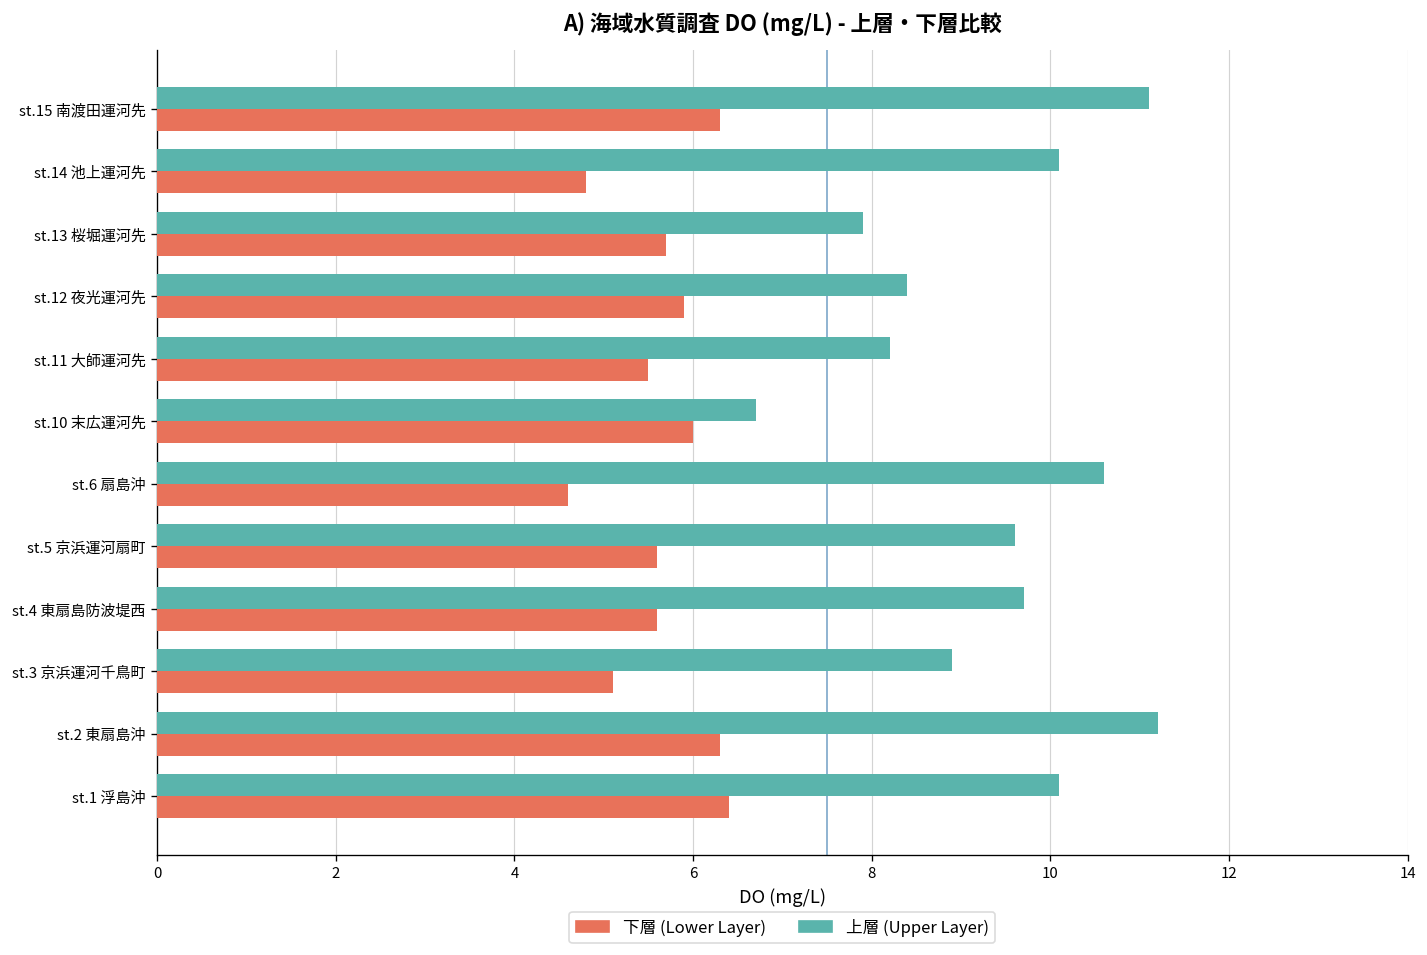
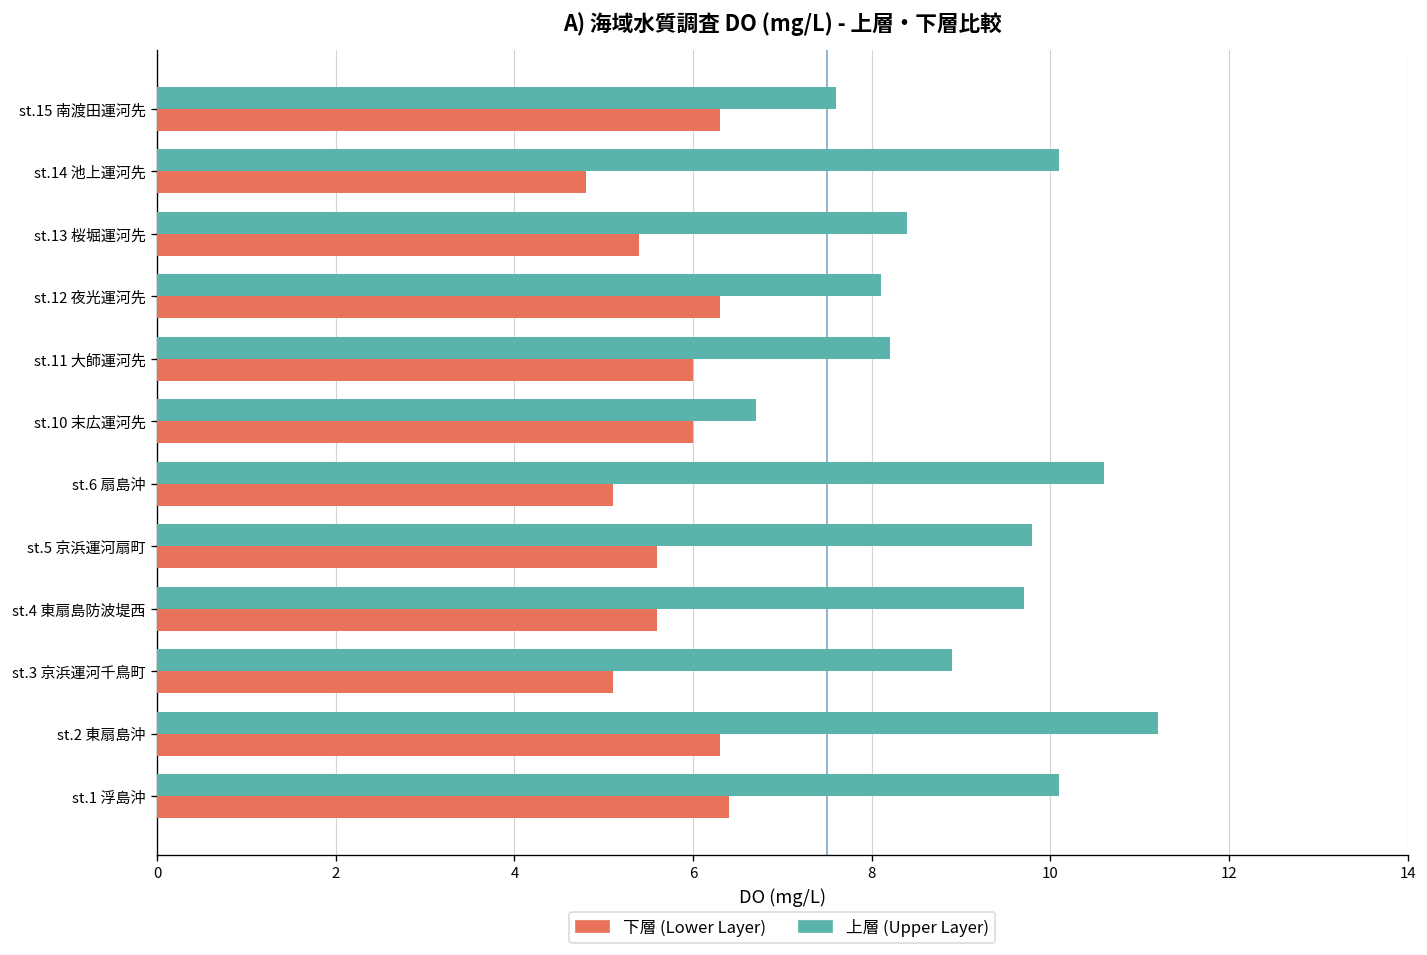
上層 (Upper Layer), st.15 南渡田運河先: 11.1 -> 7.6
上層 (Upper Layer), st.13 桜堀運河先: 7.9 -> 8.4
下層 (Lower Layer), st.13 桜堀運河先: 5.7 -> 5.4
上層 (Upper Layer), st.12 夜光運河先: 8.4 -> 8.1
下層 (Lower Layer), st.12 夜光運河先: 5.9 -> 6.3
下層 (Lower Layer), st.11 大師運河先: 5.5 -> 6.0
下層 (Lower Layer), st.6 扇島沖: 4.6 -> 5.1
上層 (Upper Layer), st.5 京浜運河扇町: 9.6 -> 9.8
